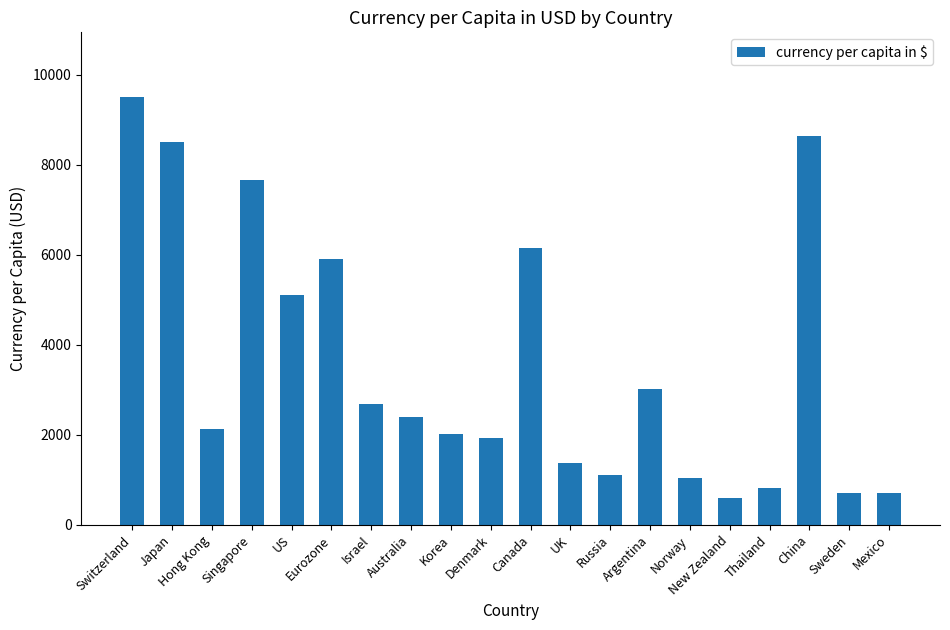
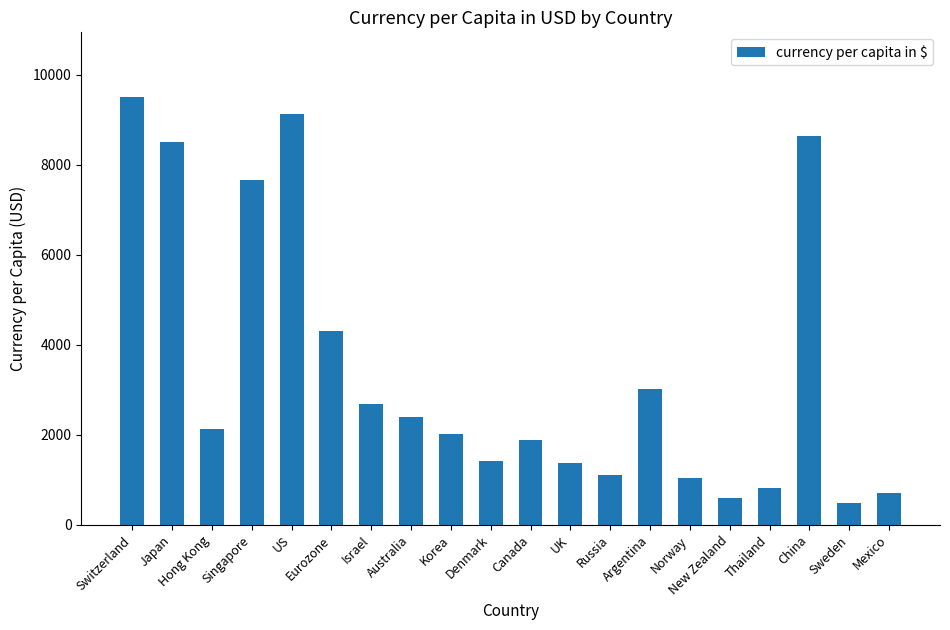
US: 5100 -> 9100
Eurozone: 5900 -> 4300
Denmark: 1900 -> 1400
Canada: 6200 -> 1900
Sweden: 700 -> 500
